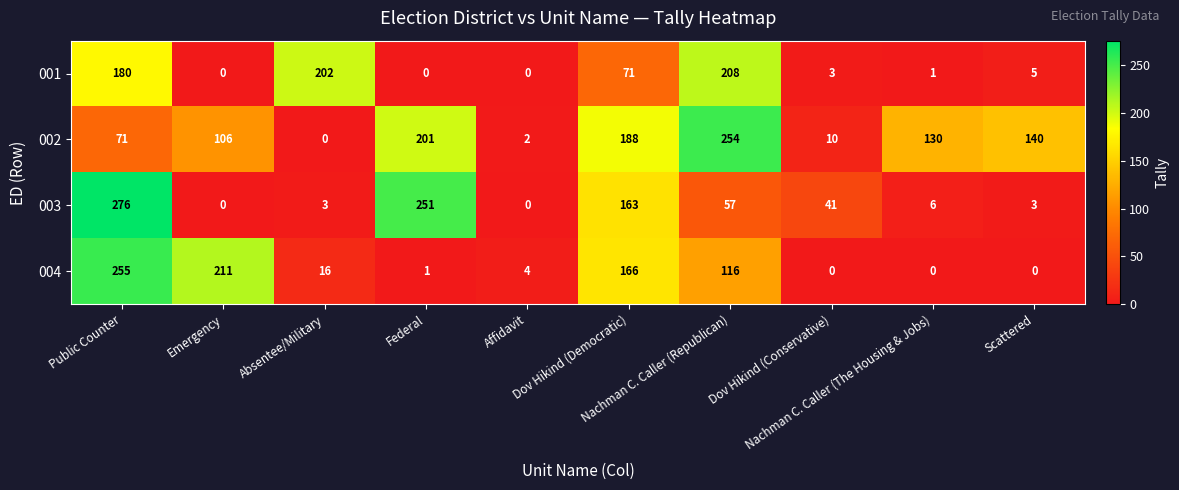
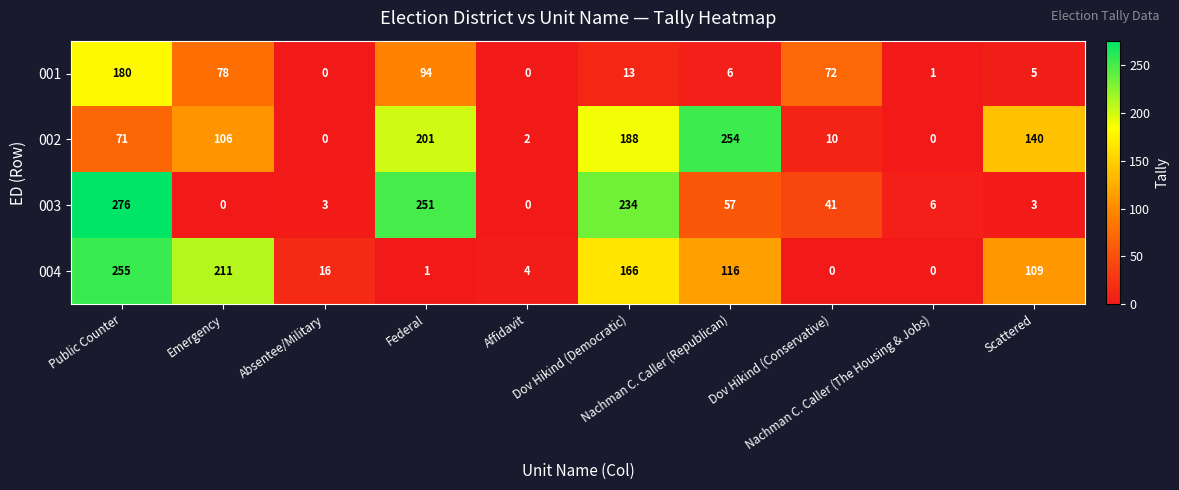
001, Emergency: 0 -> 78
001, Absentee/Military: 202 -> 0
001, Federal: 0 -> 94
001, Dov Hikind (Democratic): 71 -> 13
001, Nachman C. Caller (Republican): 208 -> 6
001, Dov Hikind (Conservative): 3 -> 72
002, Nachman C. Caller (The Housing & Jobs): 130 -> 0
003, Dov Hikind (Democratic): 163 -> 234
004, Scattered: 0 -> 109
